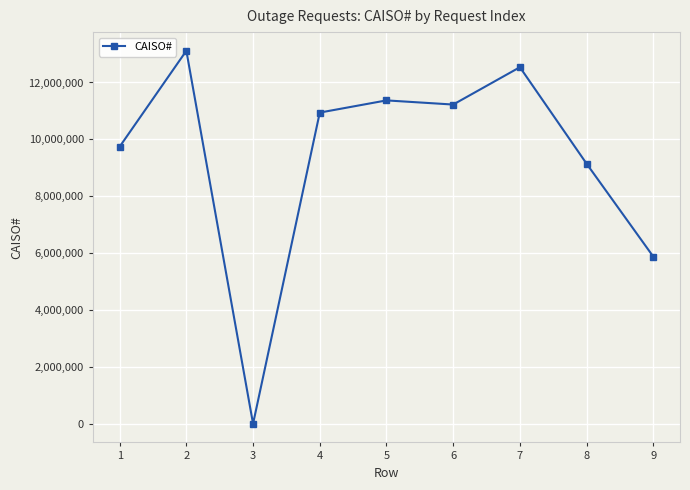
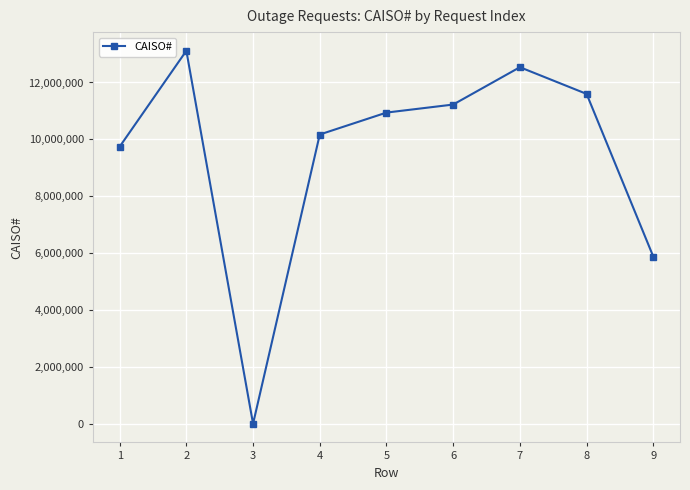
4: 10,900,000 -> 10,200,000
5: 11,400,000 -> 10,900,000
8: 9,100,000 -> 11,600,000
